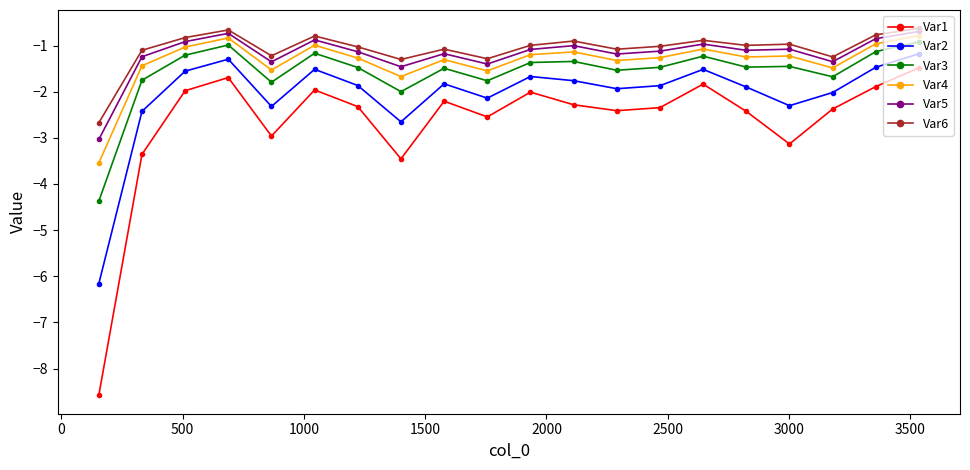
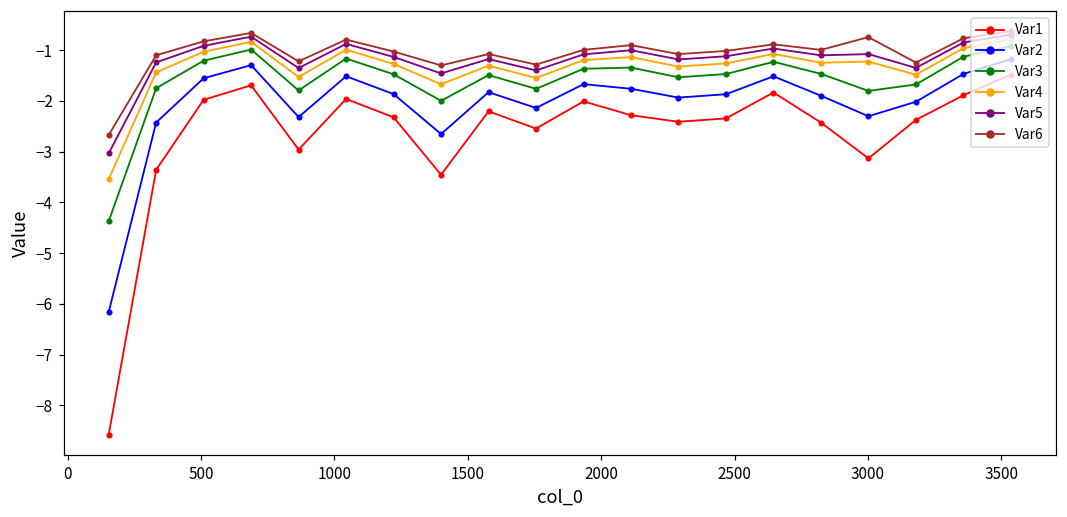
Var3, 3000: -1.5 -> -1.8
Var6, 3000: -1.0 -> -0.7
